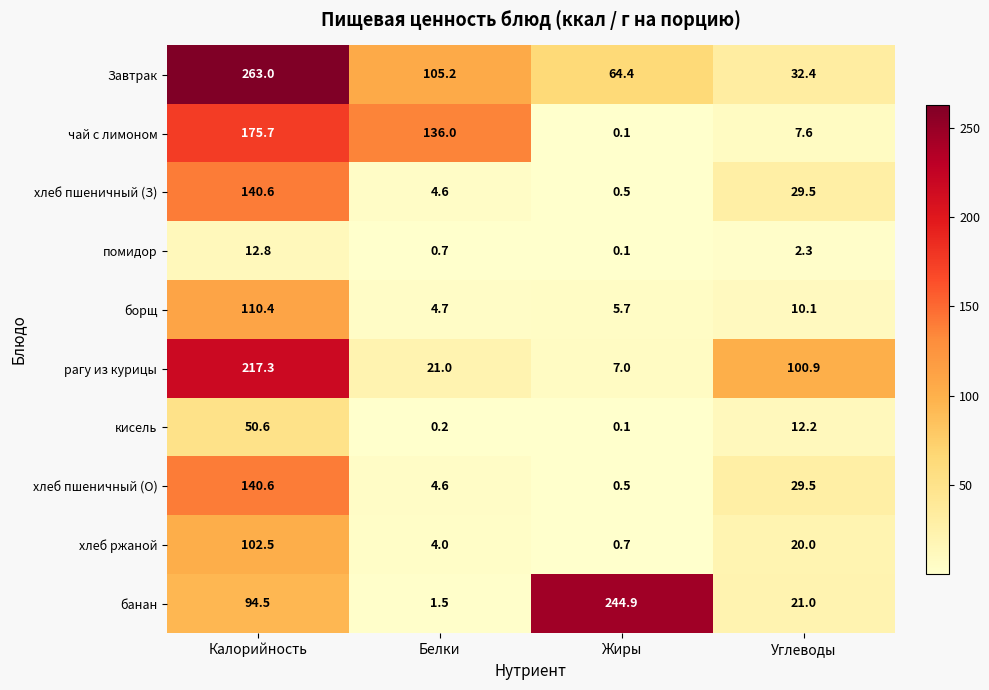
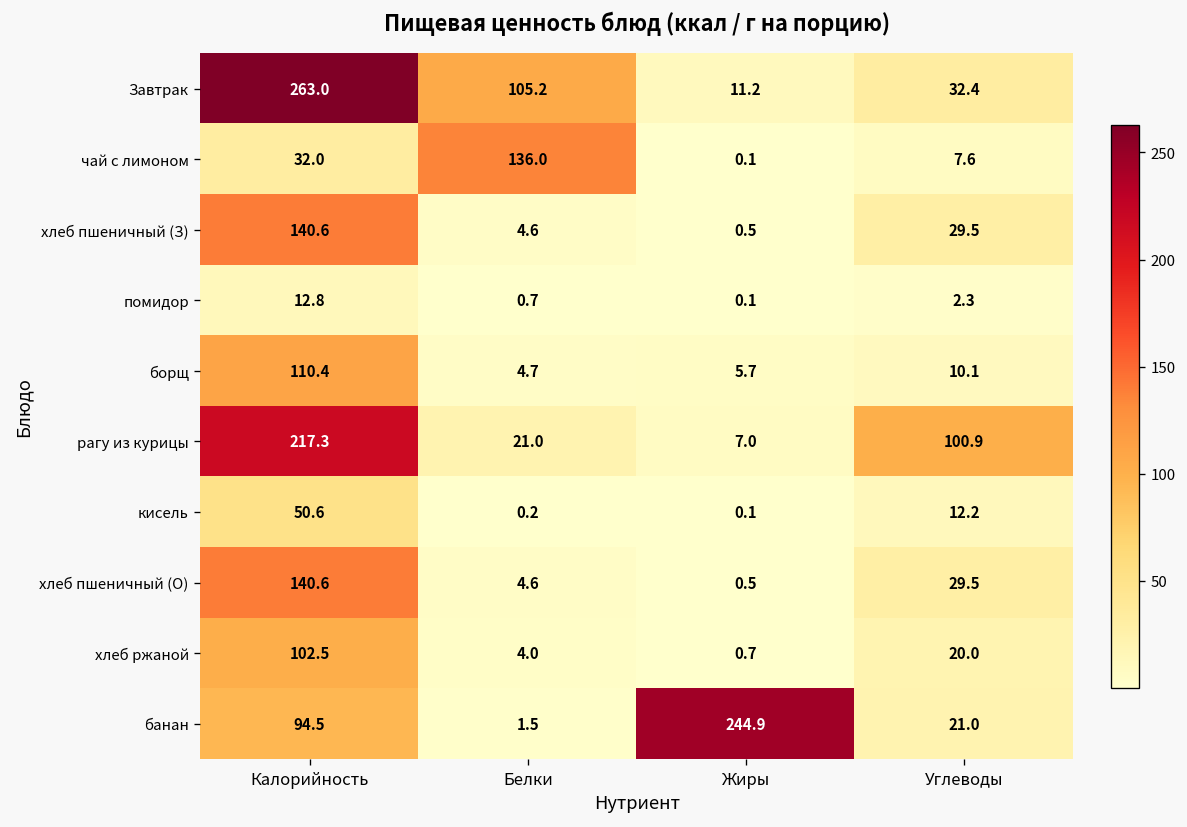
Завтрак, Жиры: 64.4 -> 11.2
чай с лимоном, Калорийность: 175.7 -> 32.0
